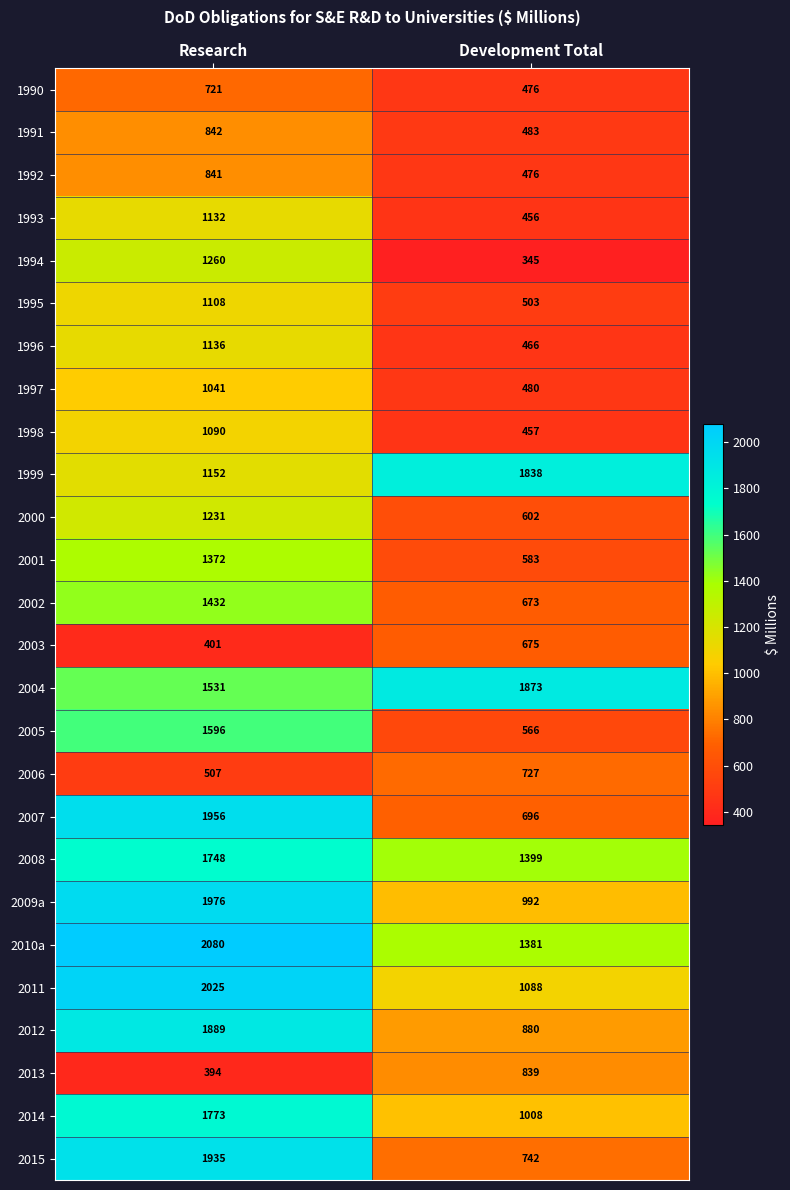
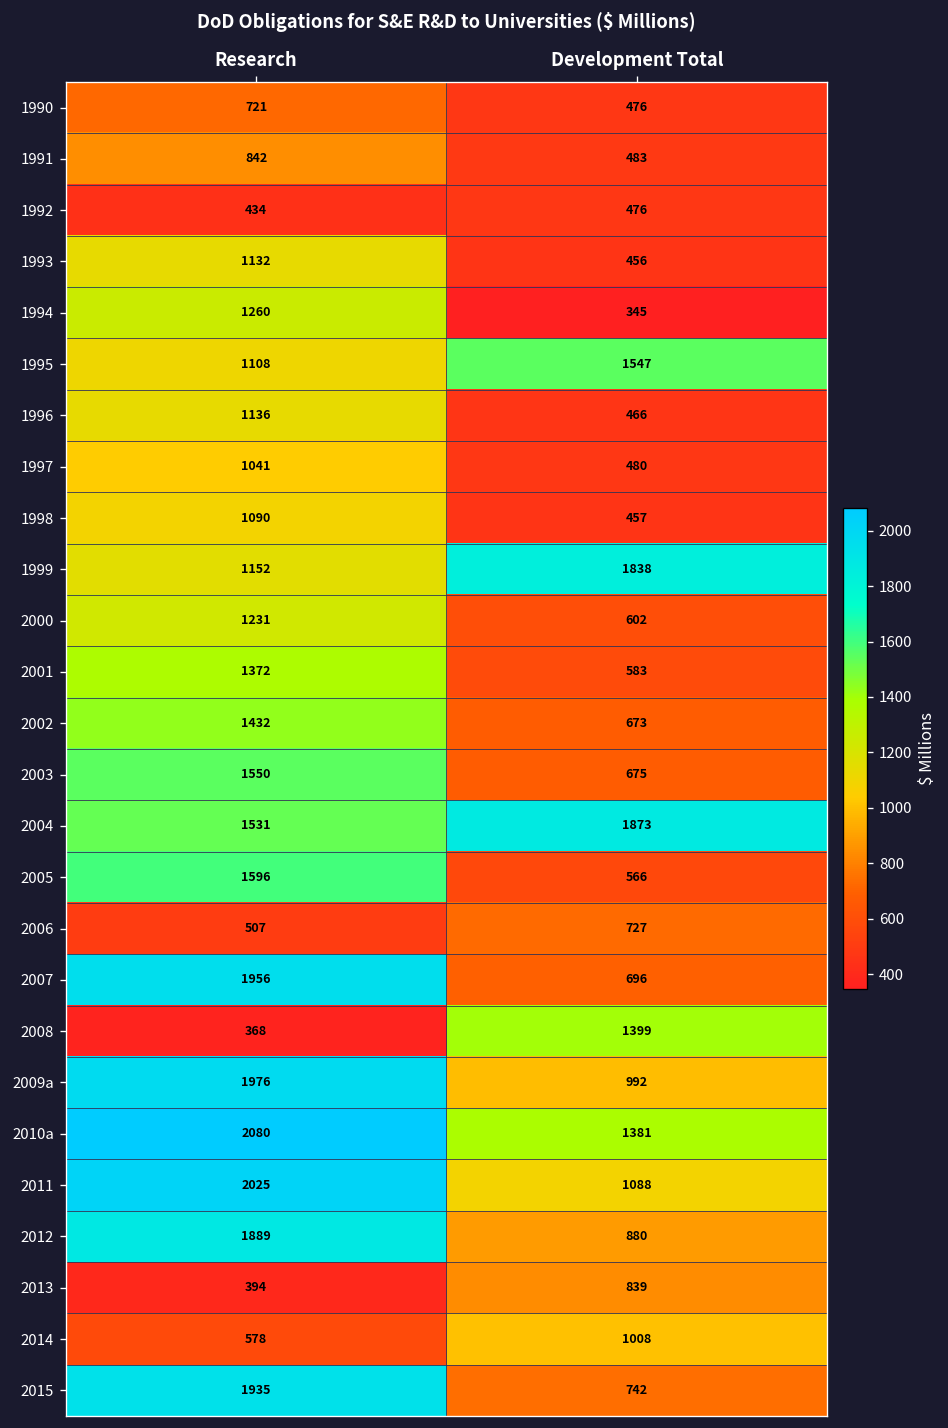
1992, Research: 841 -> 434
1995, Development Total: 503 -> 1547
2003, Research: 401 -> 1550
2008, Research: 1748 -> 368
2014, Research: 1773 -> 578
